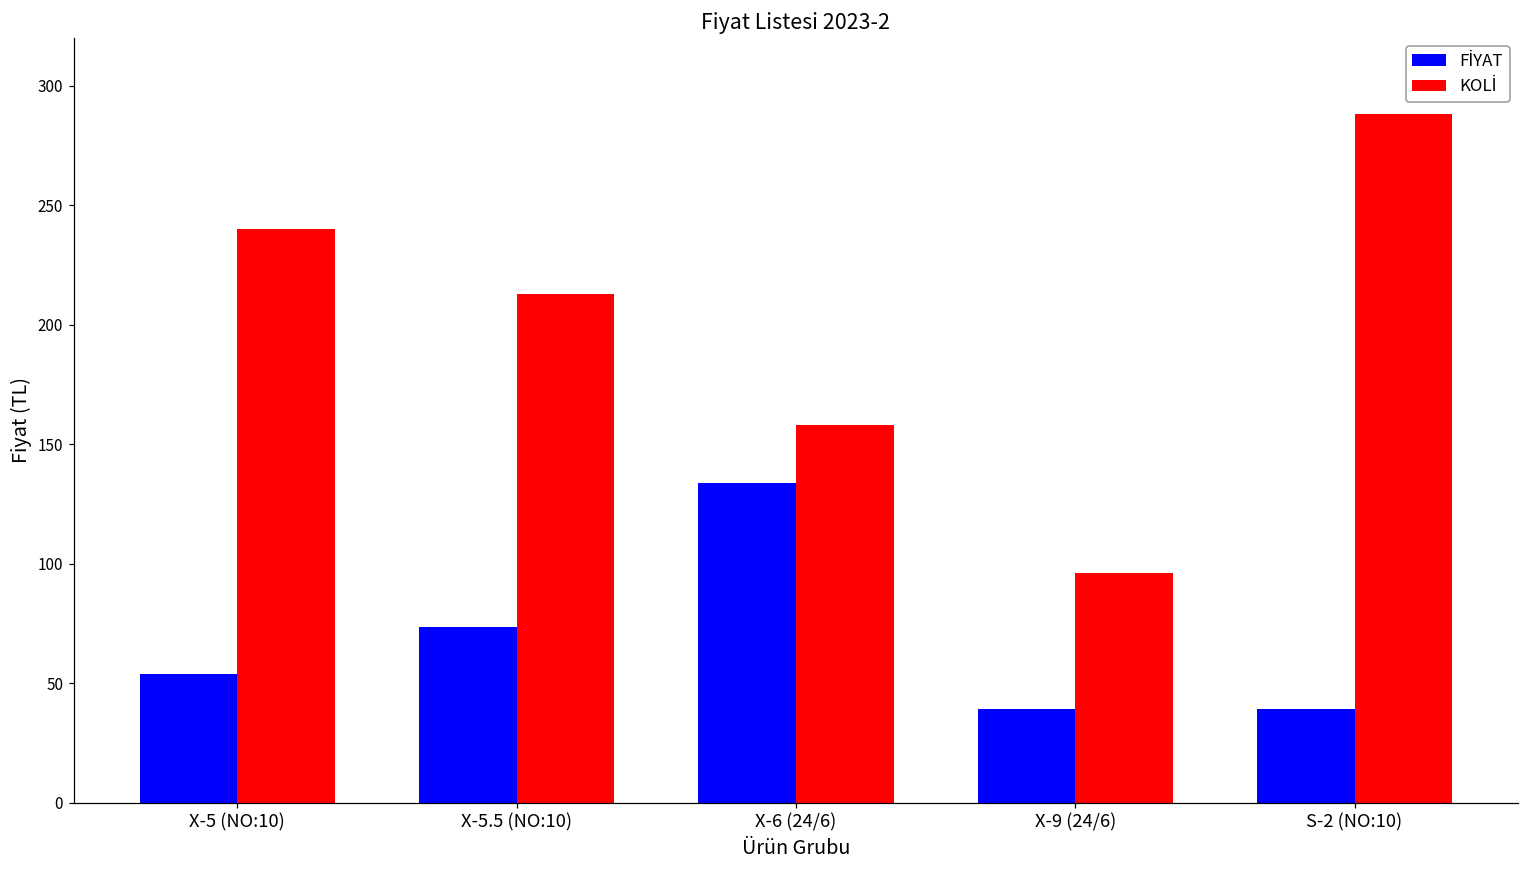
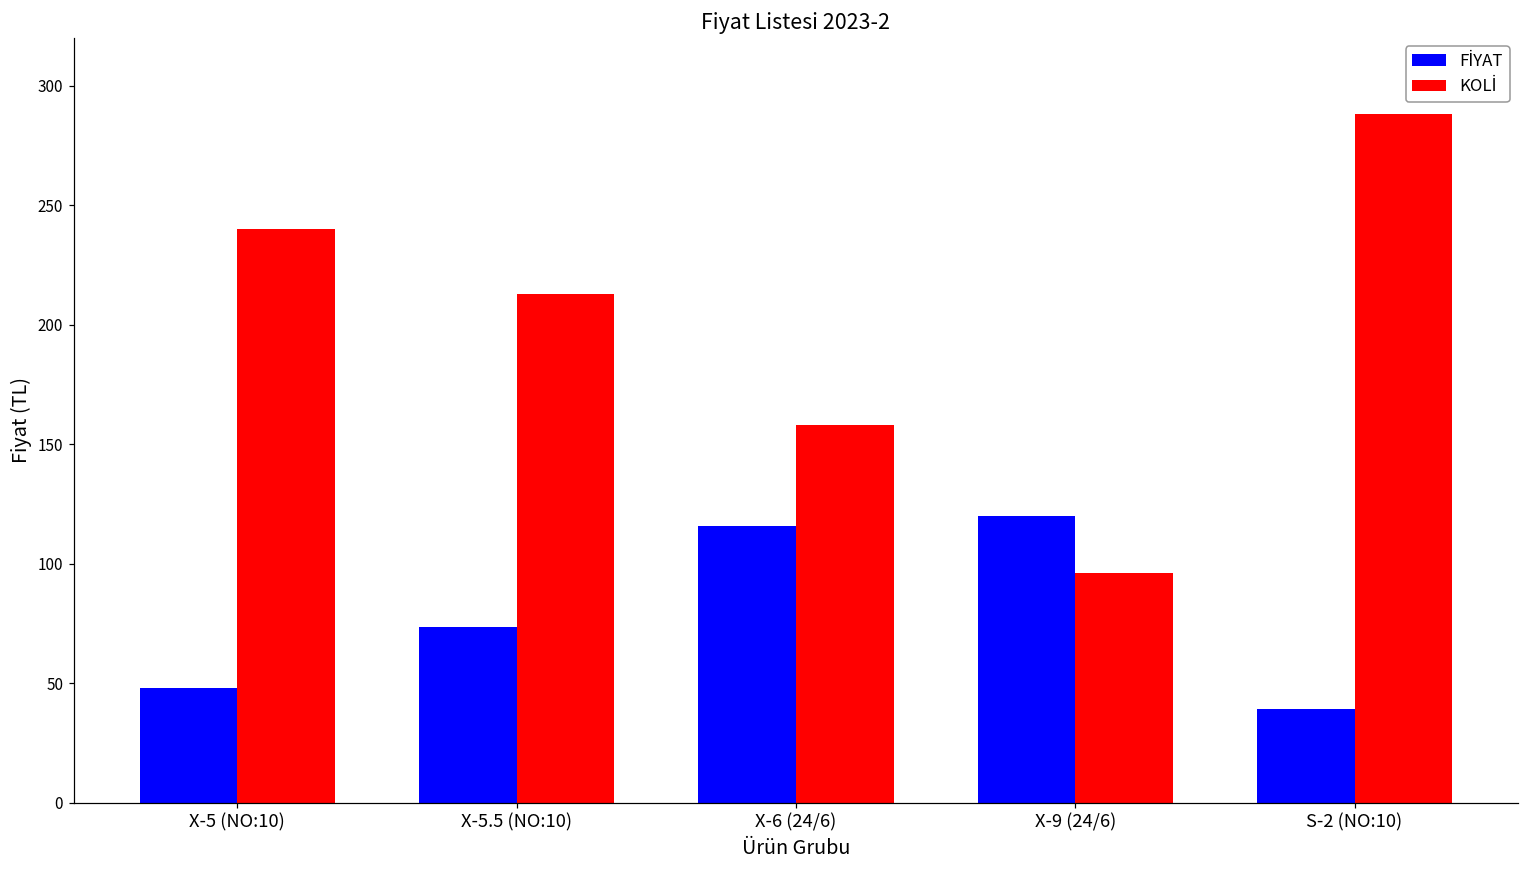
FİYAT, X-5 (NO:10): 54 -> 48
FİYAT, X-6 (24/6): 134 -> 116
FİYAT, X-9 (24/6): 39 -> 120
